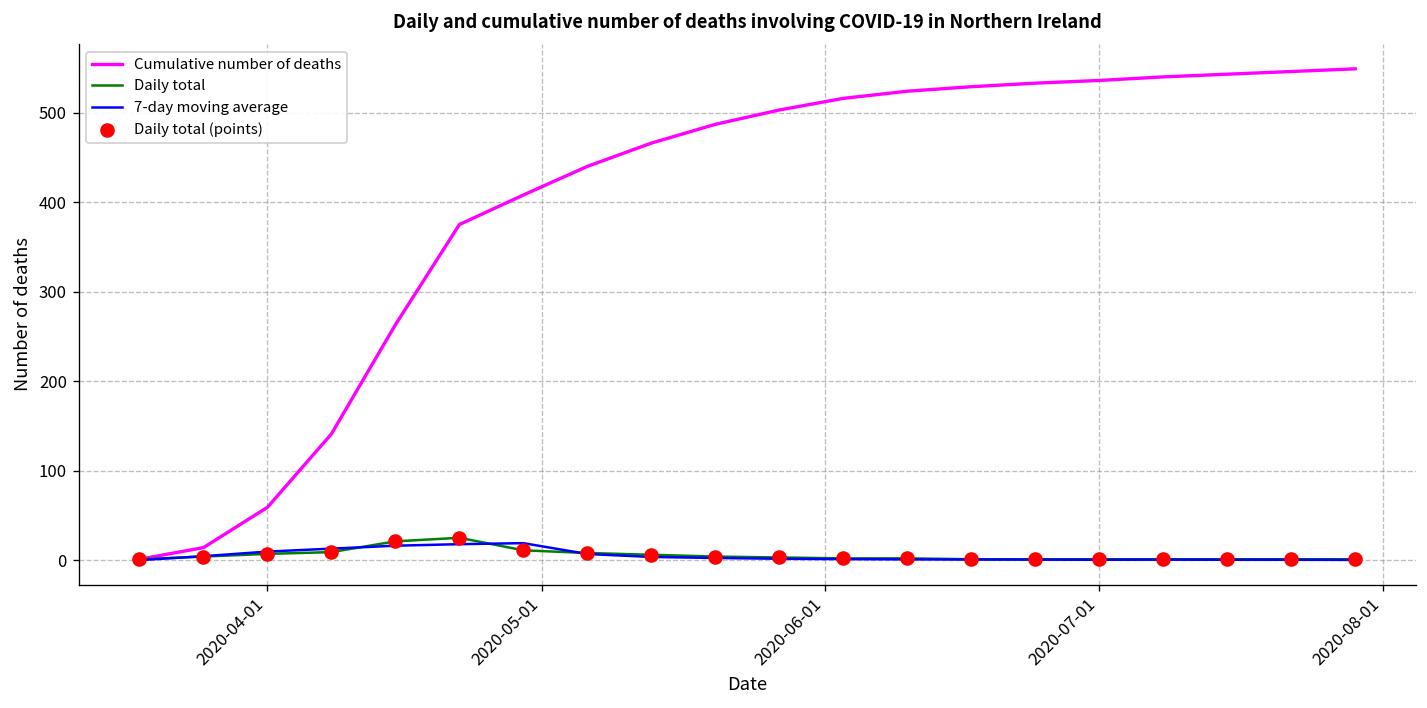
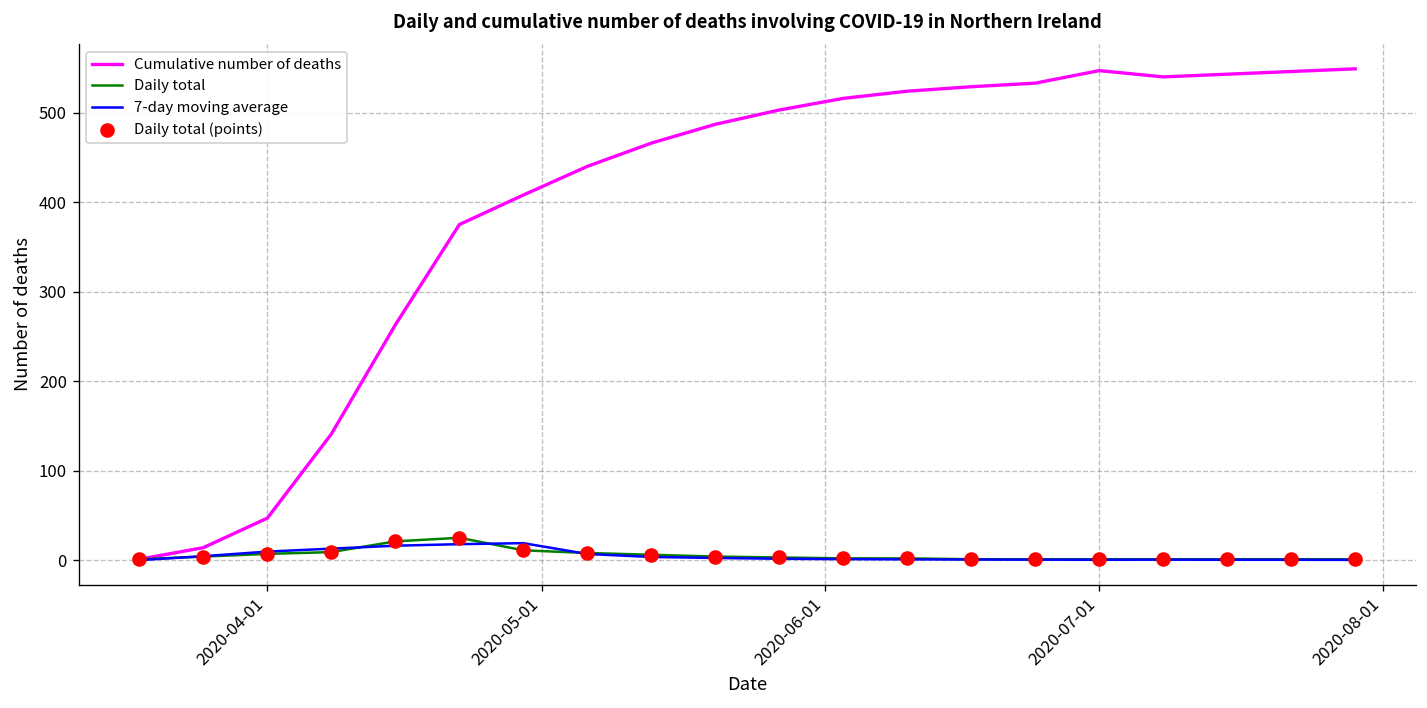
Cumulative number of deaths, 2020-04-01: 60 -> 50
Cumulative number of deaths, 2020-07-01: 540 -> 550
